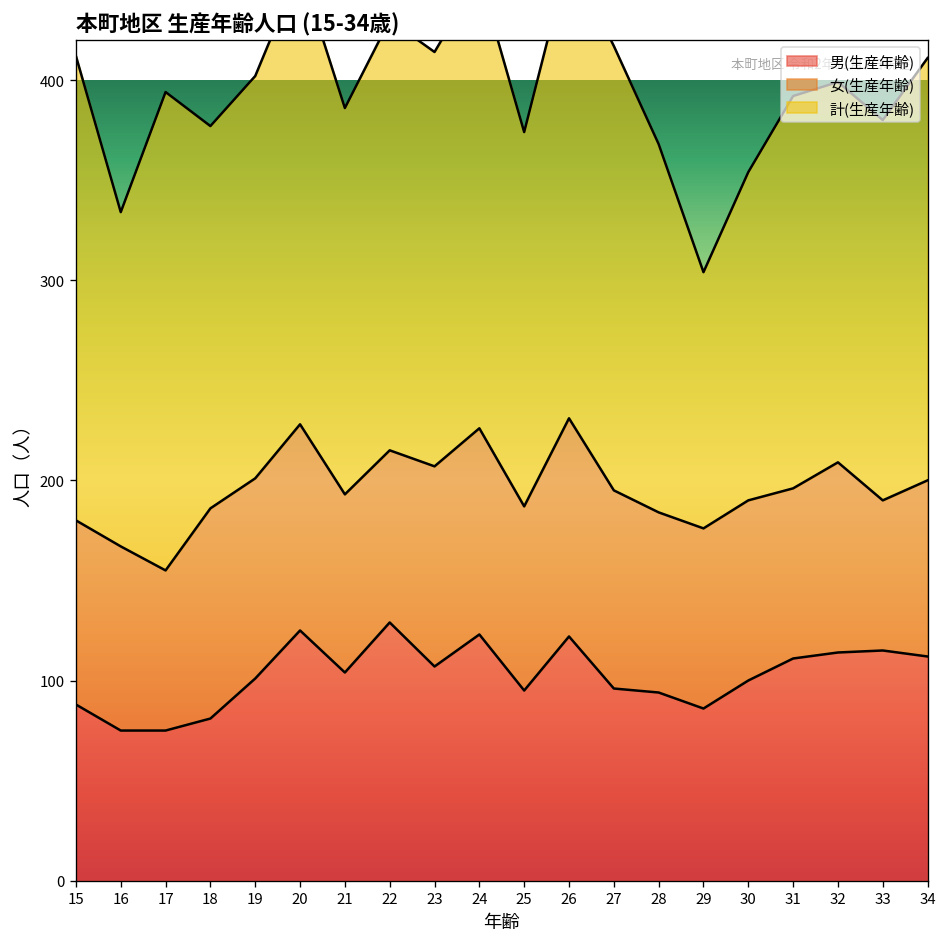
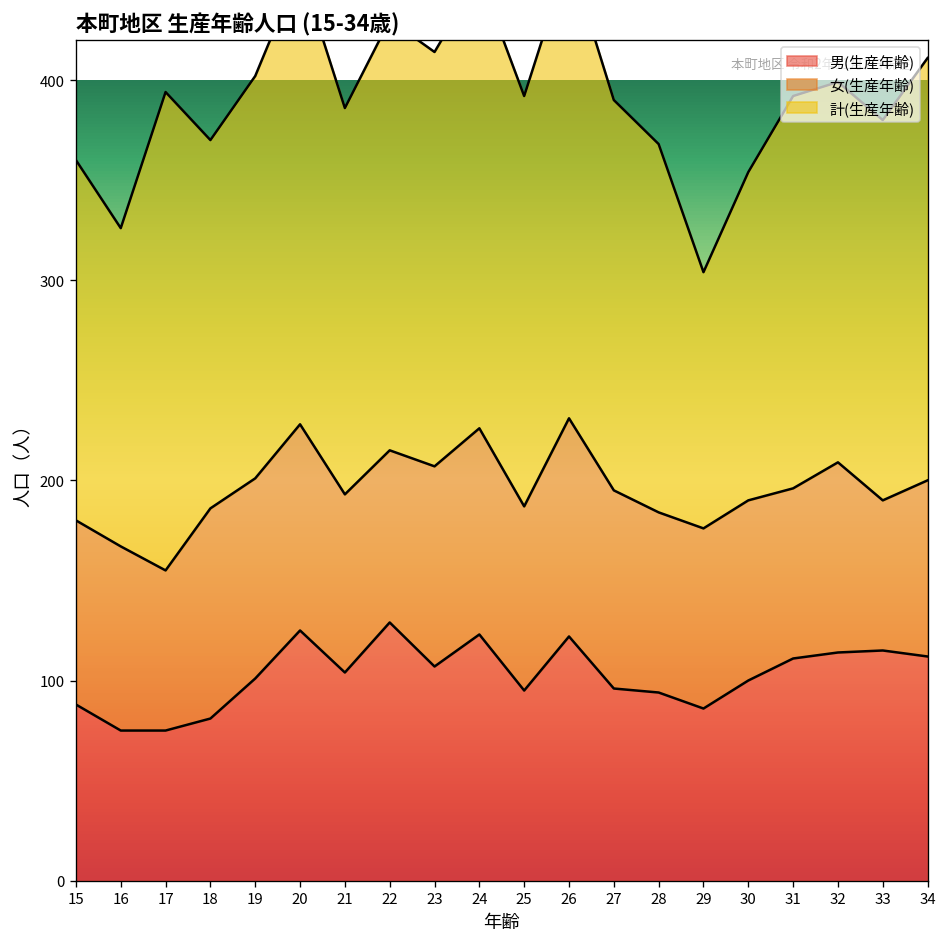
計(生産年齢), 15: 232 -> 180
計(生産年齢), 16: 167 -> 159
計(生産年齢), 18: 191 -> 184
計(生産年齢), 25: 187 -> 205
計(生産年齢), 27: 222 -> 195
